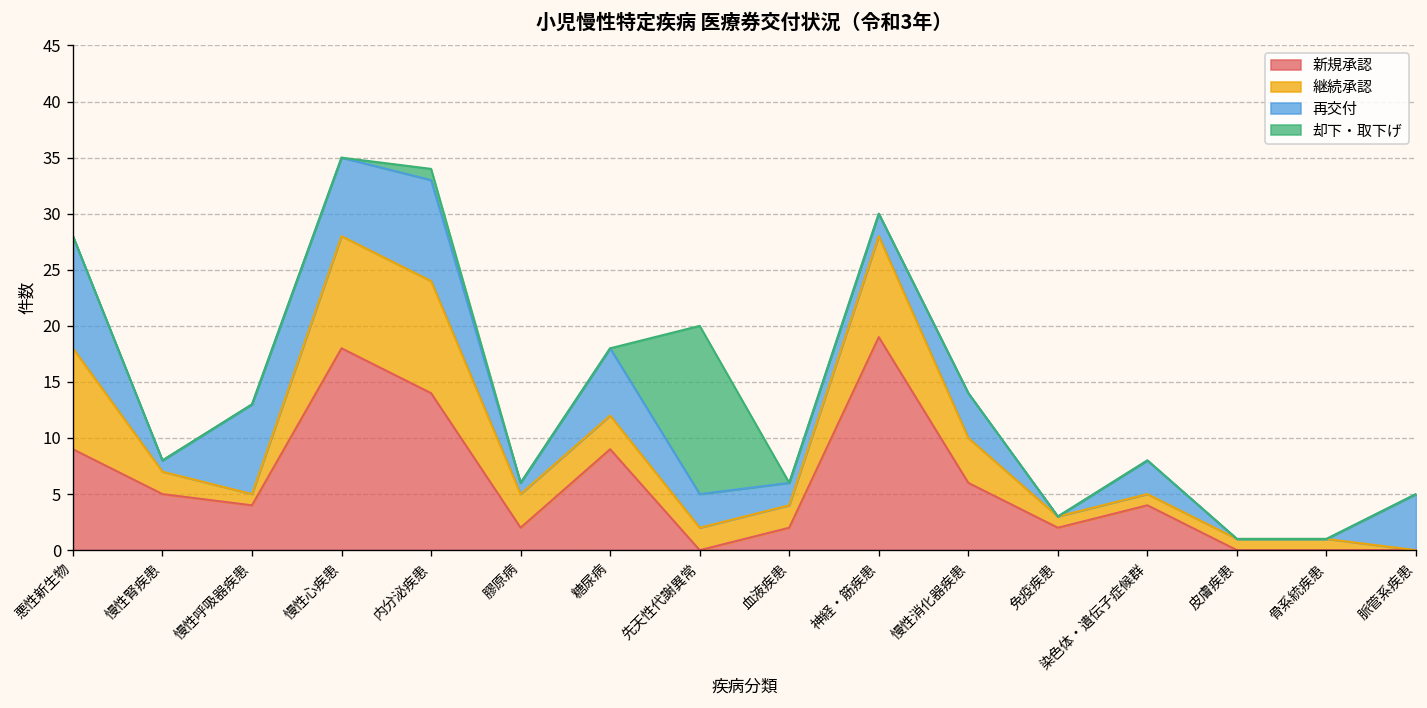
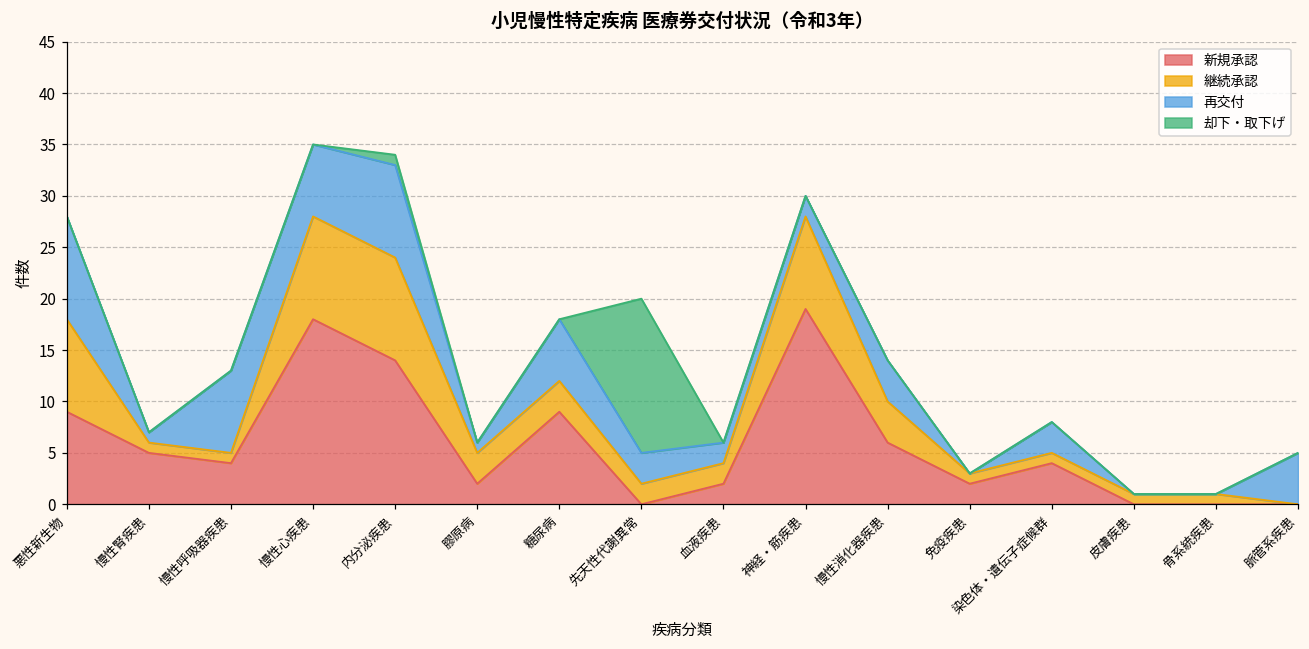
継続承認, 慢性腎疾患: 2 -> 1
